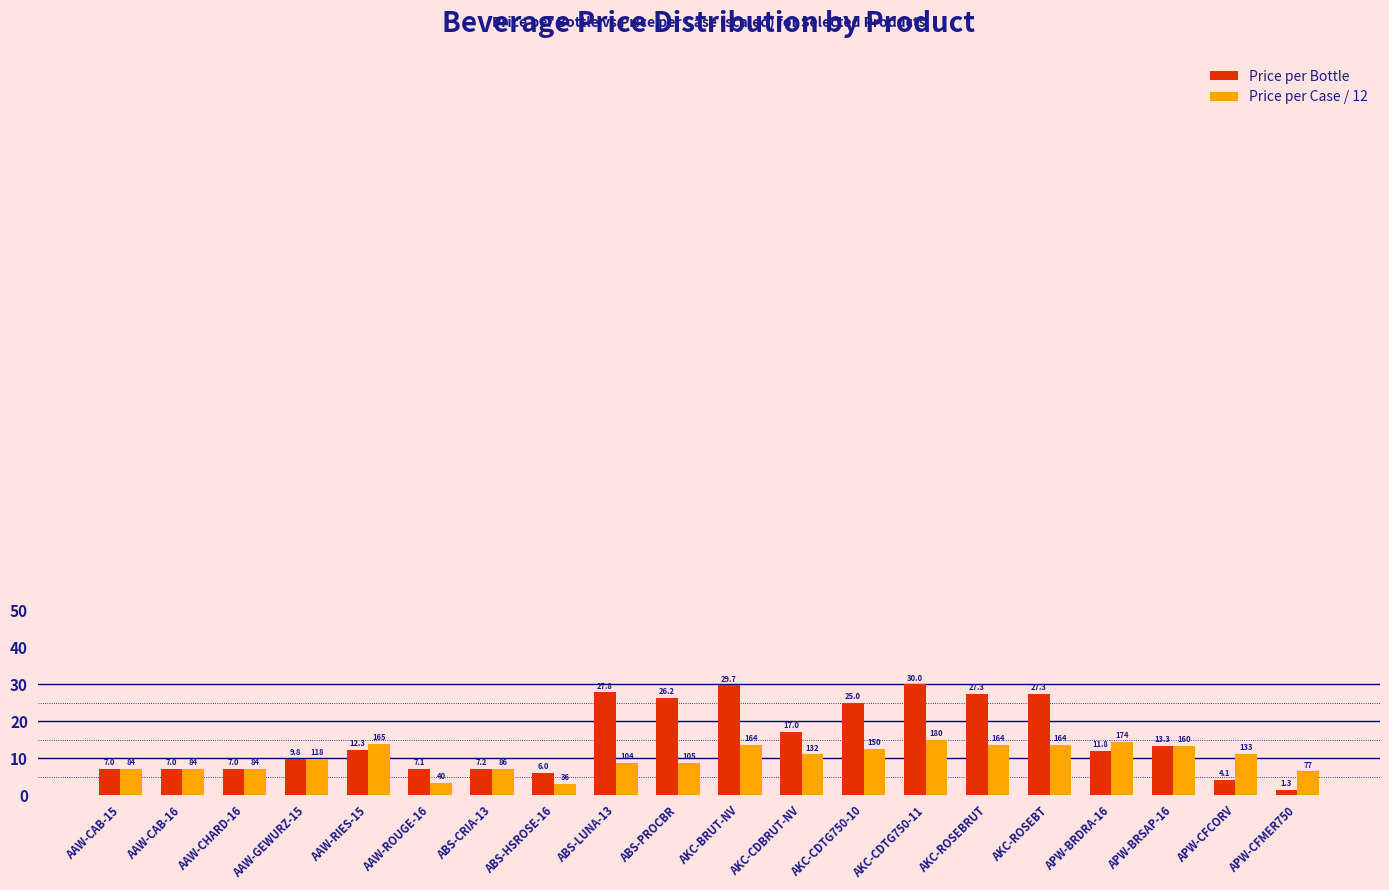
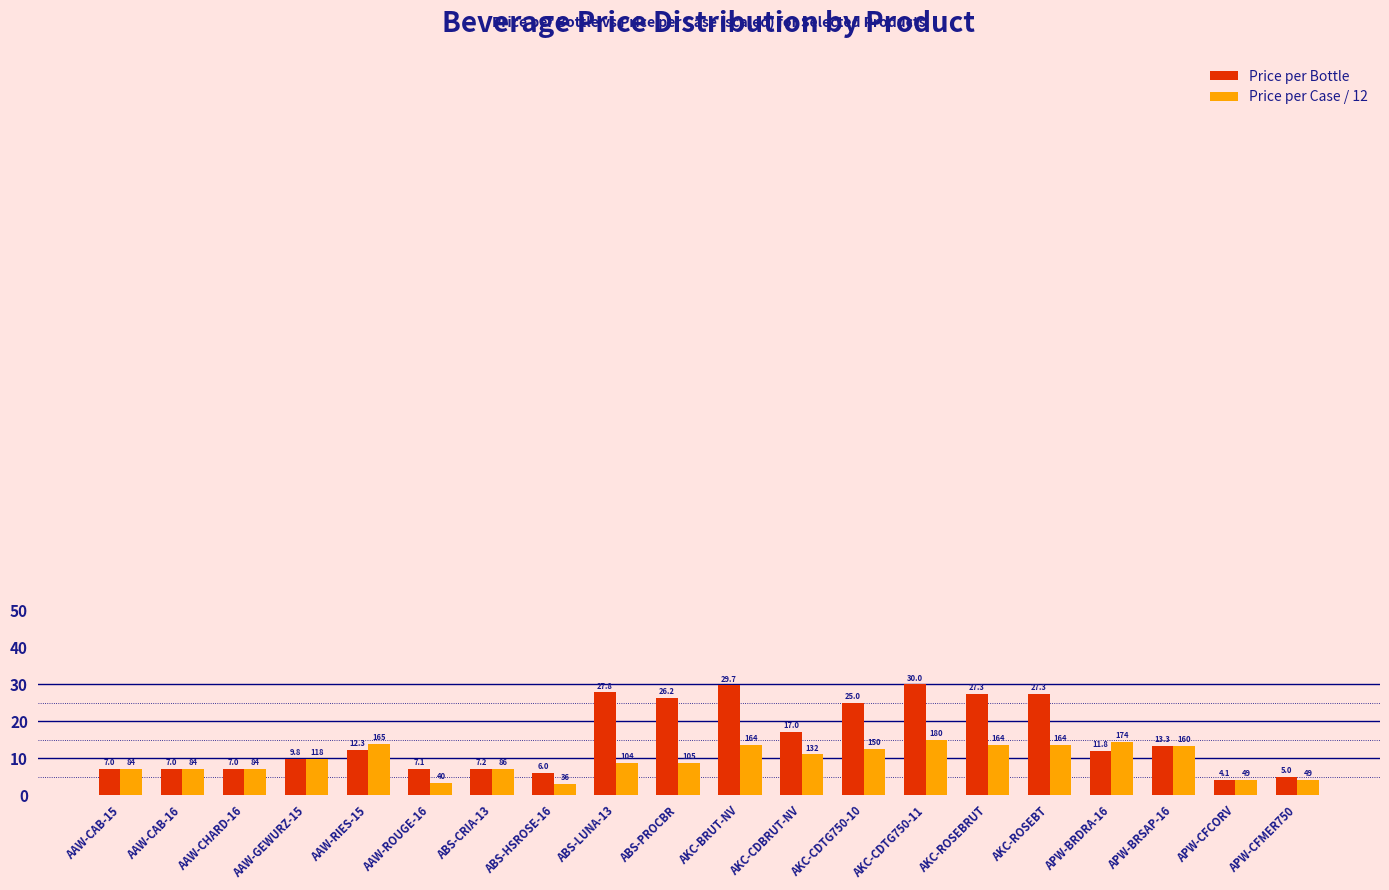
Price per Case / 12, APW-CFCORV: 133 -> 49
Price per Bottle, APW-CFMER750: 1.3 -> 5.0
Price per Case / 12, APW-CFMER750: 77 -> 49
